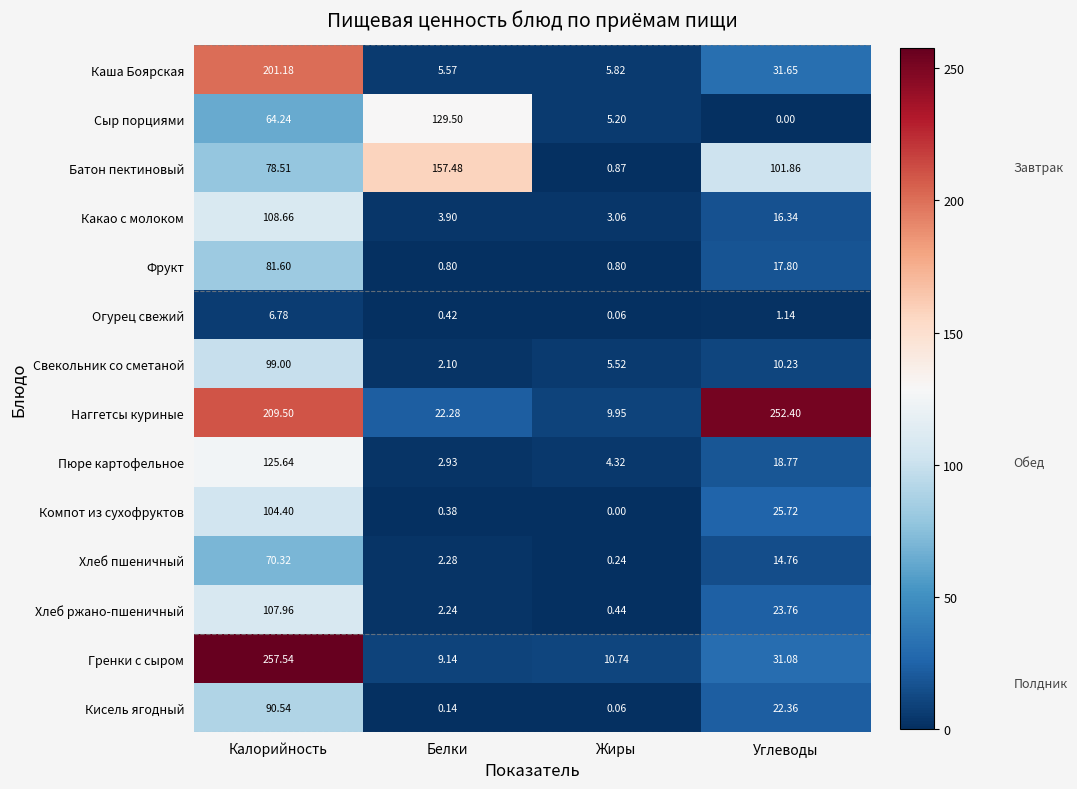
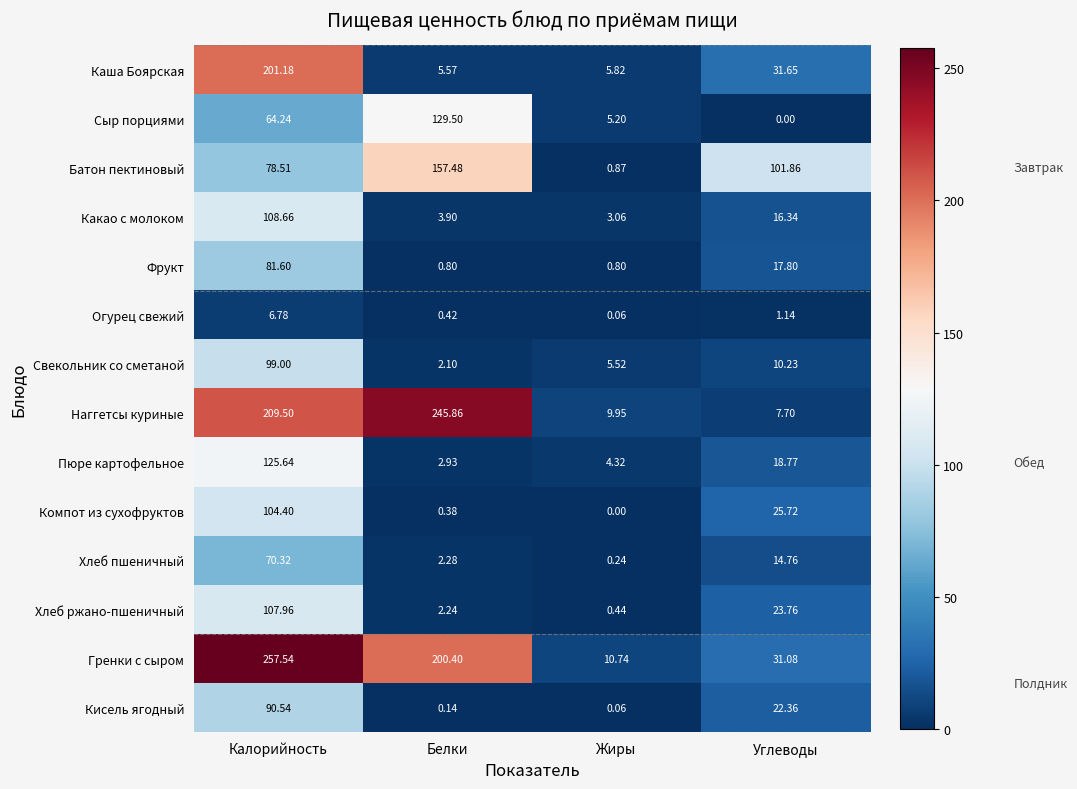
Наггетсы куриные, Белки: 22.28 -> 245.86
Наггетсы куриные, Углеводы: 252.40 -> 7.70
Гренки с сыром, Белки: 9.14 -> 200.40
